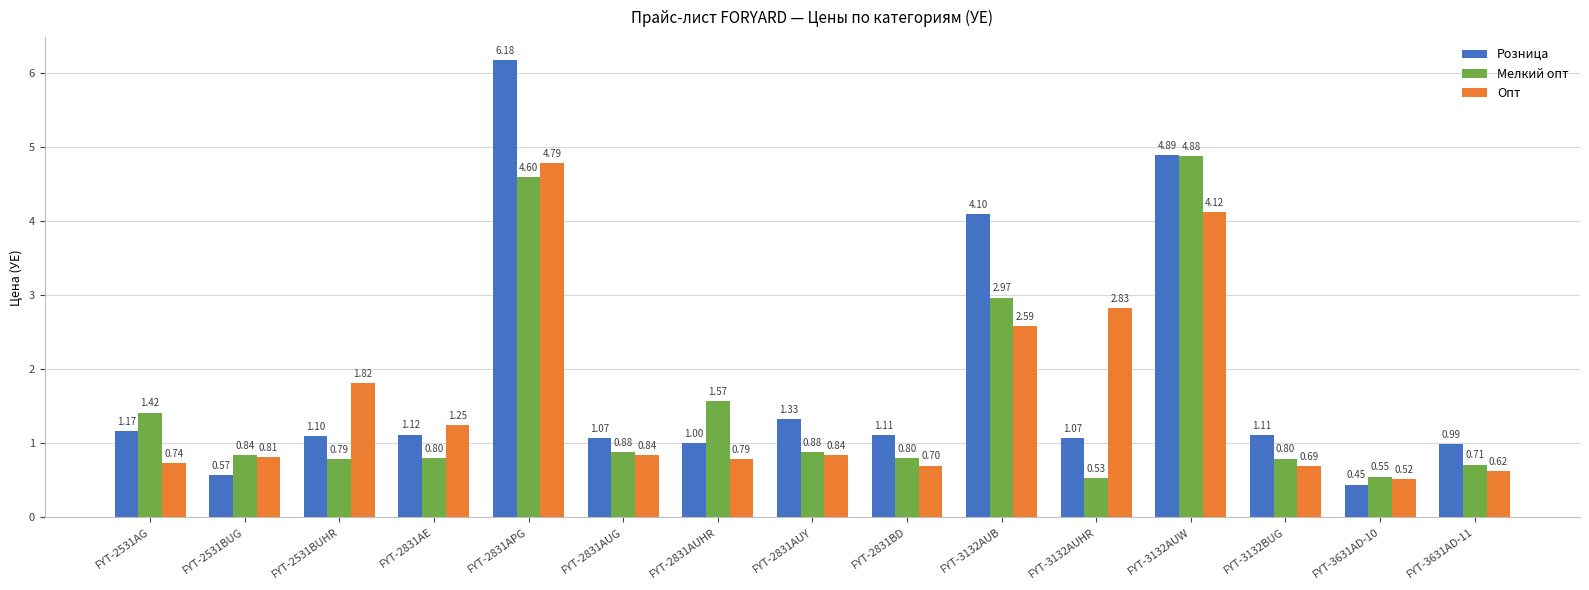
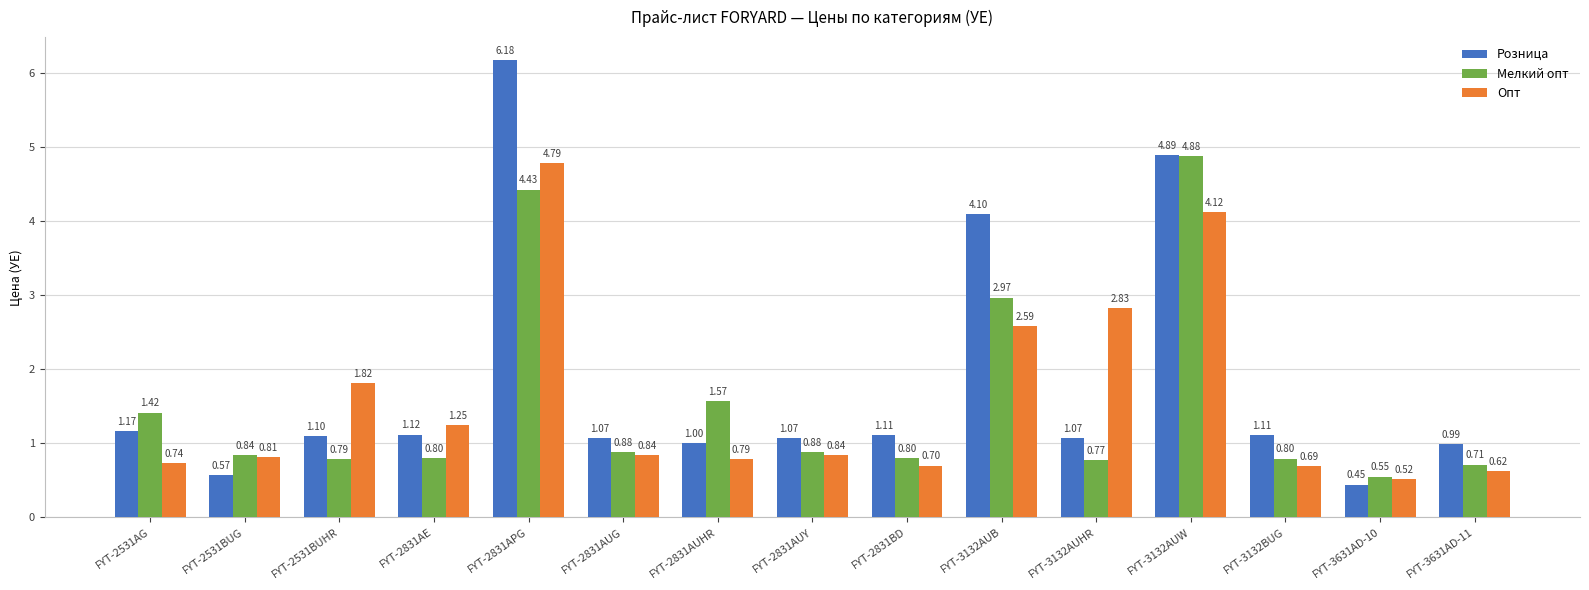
Мелкий опт, FYT-2831APG: 4.60 -> 4.43
Розница, FYT-2831AUY: 1.33 -> 1.07
Мелкий опт, FYT-3132AUHR: 0.53 -> 0.77
